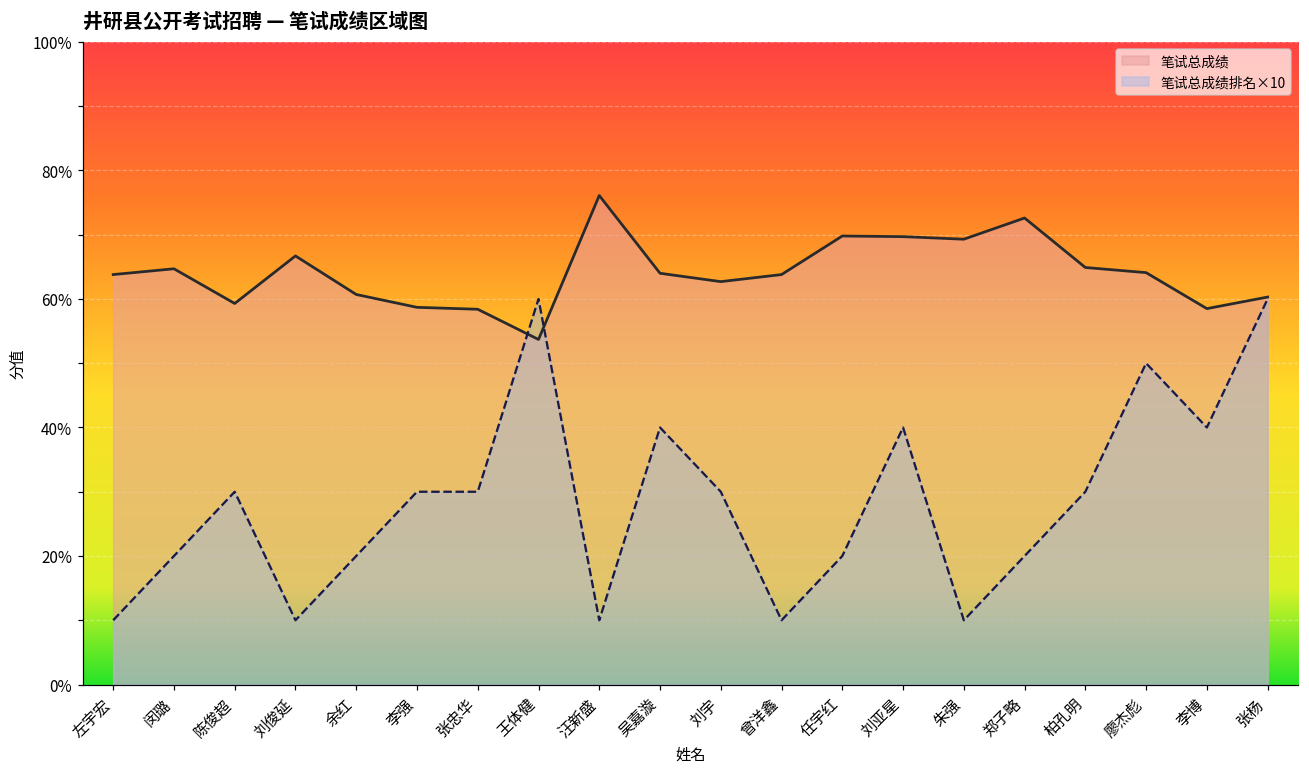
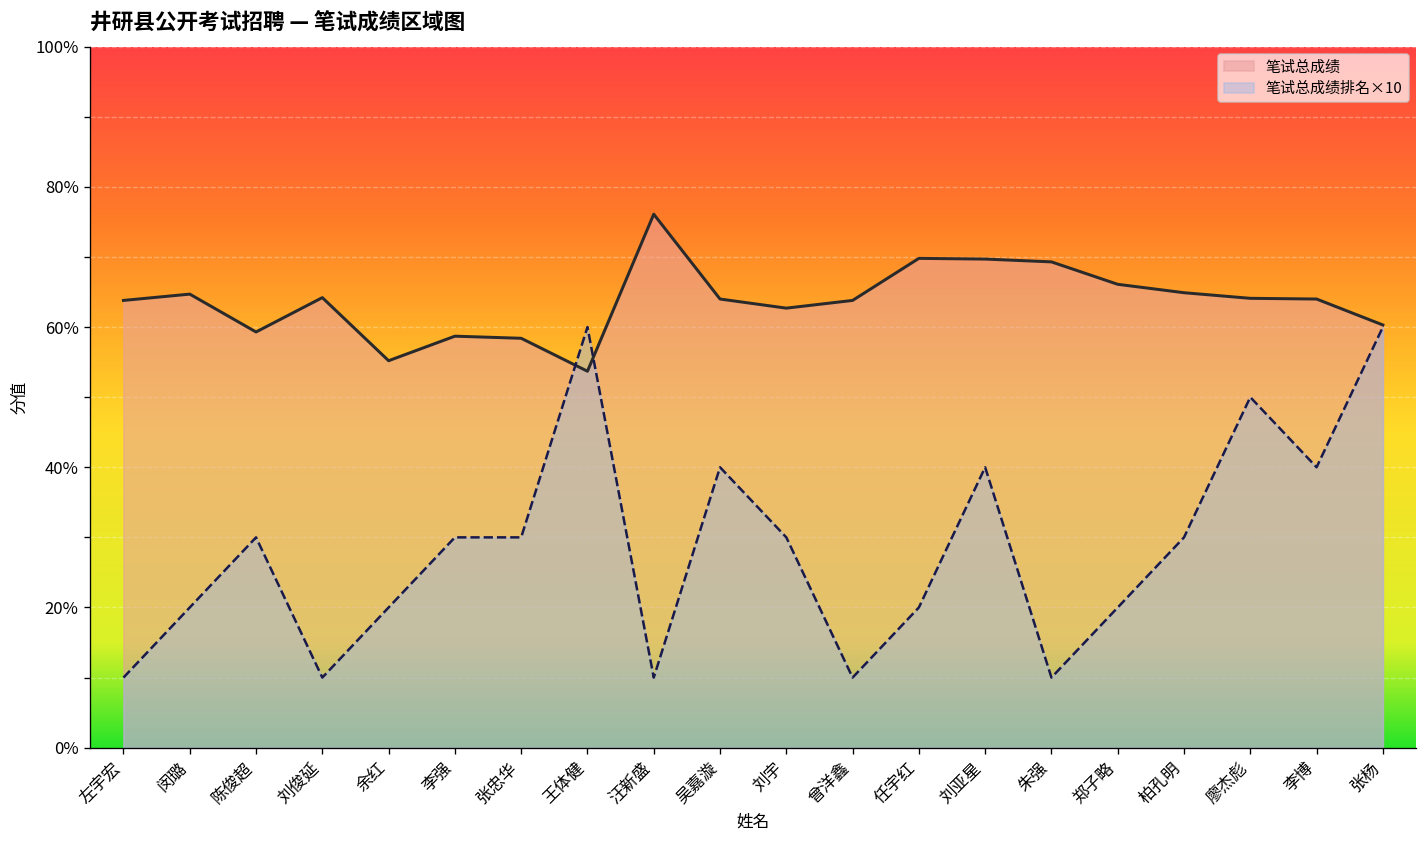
笔试总成绩, 刘俊延: 67% -> 64%
笔试总成绩, 余红: 61% -> 55%
笔试总成绩, 郑子略: 73% -> 66%
笔试总成绩, 李博: 59% -> 64%
